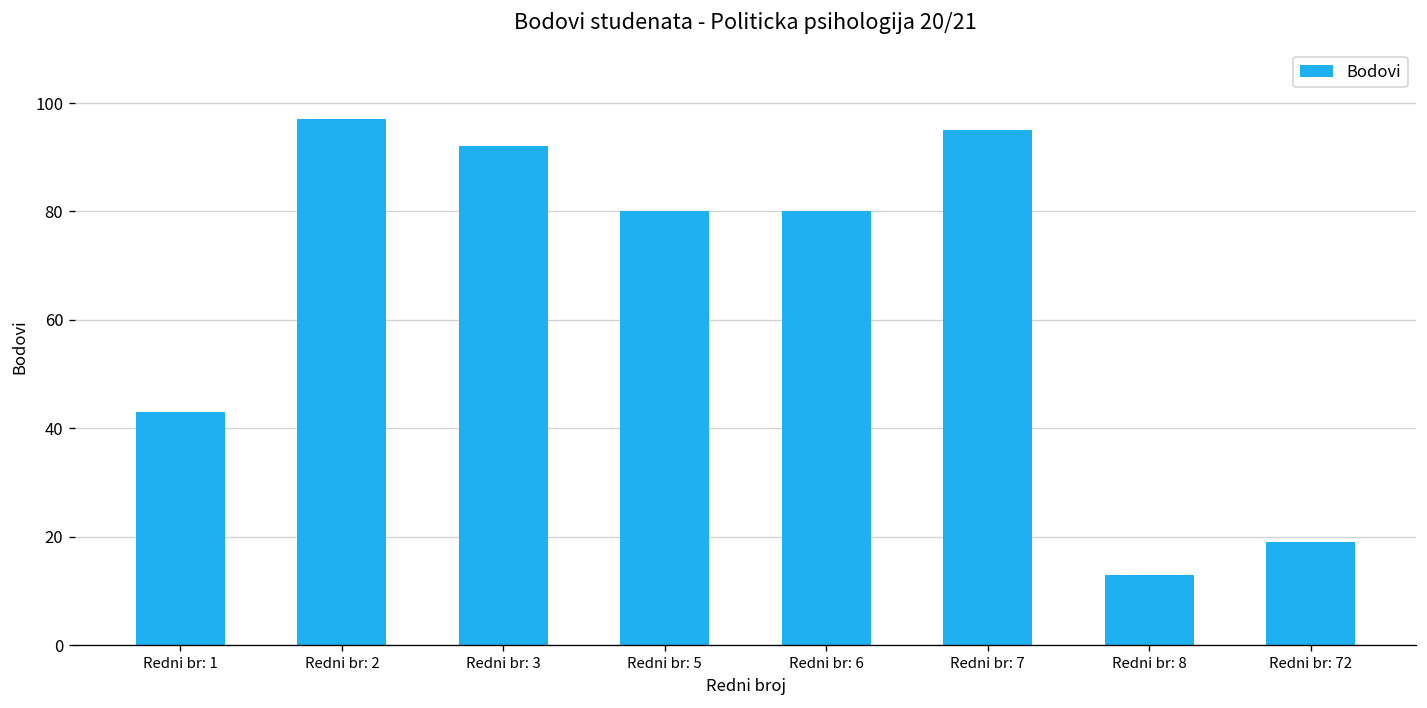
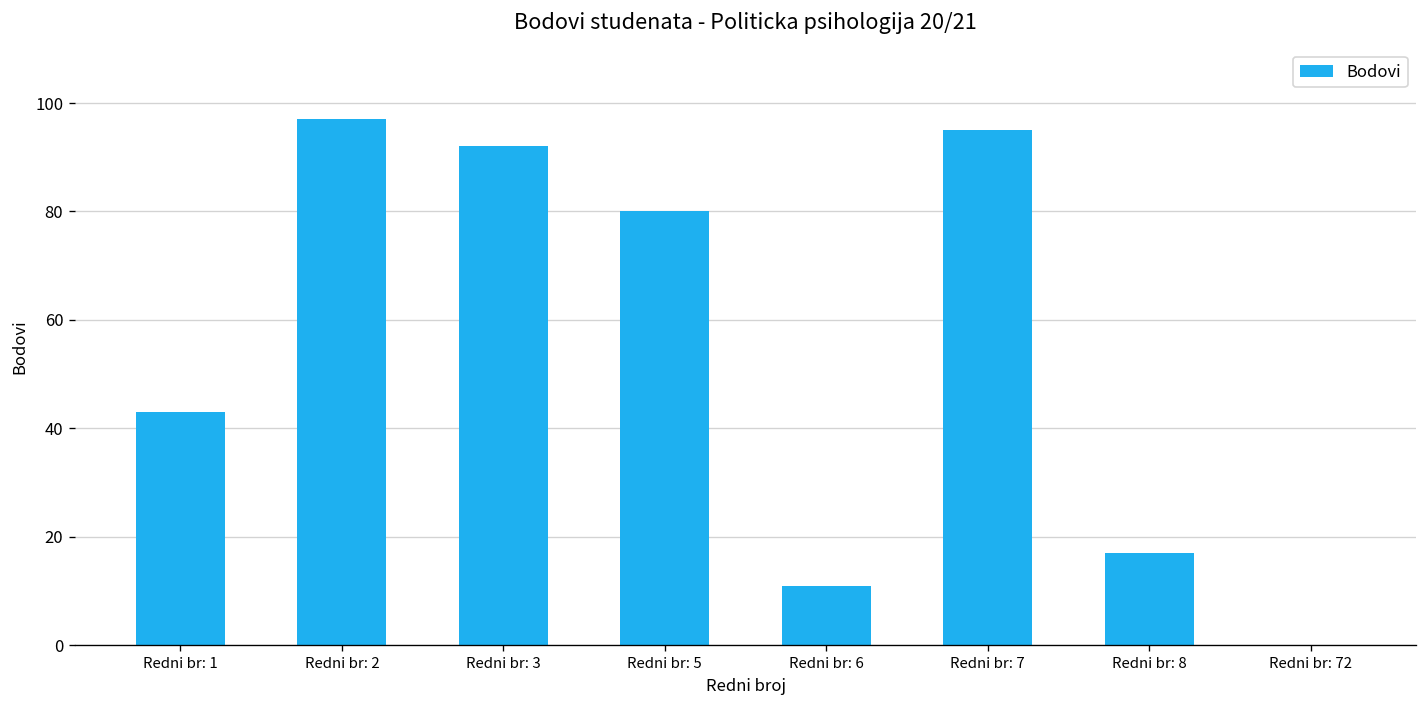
Redni br: 6: 80 -> 11
Redni br: 8: 13 -> 17
Redni br: 72: 19 -> 0
